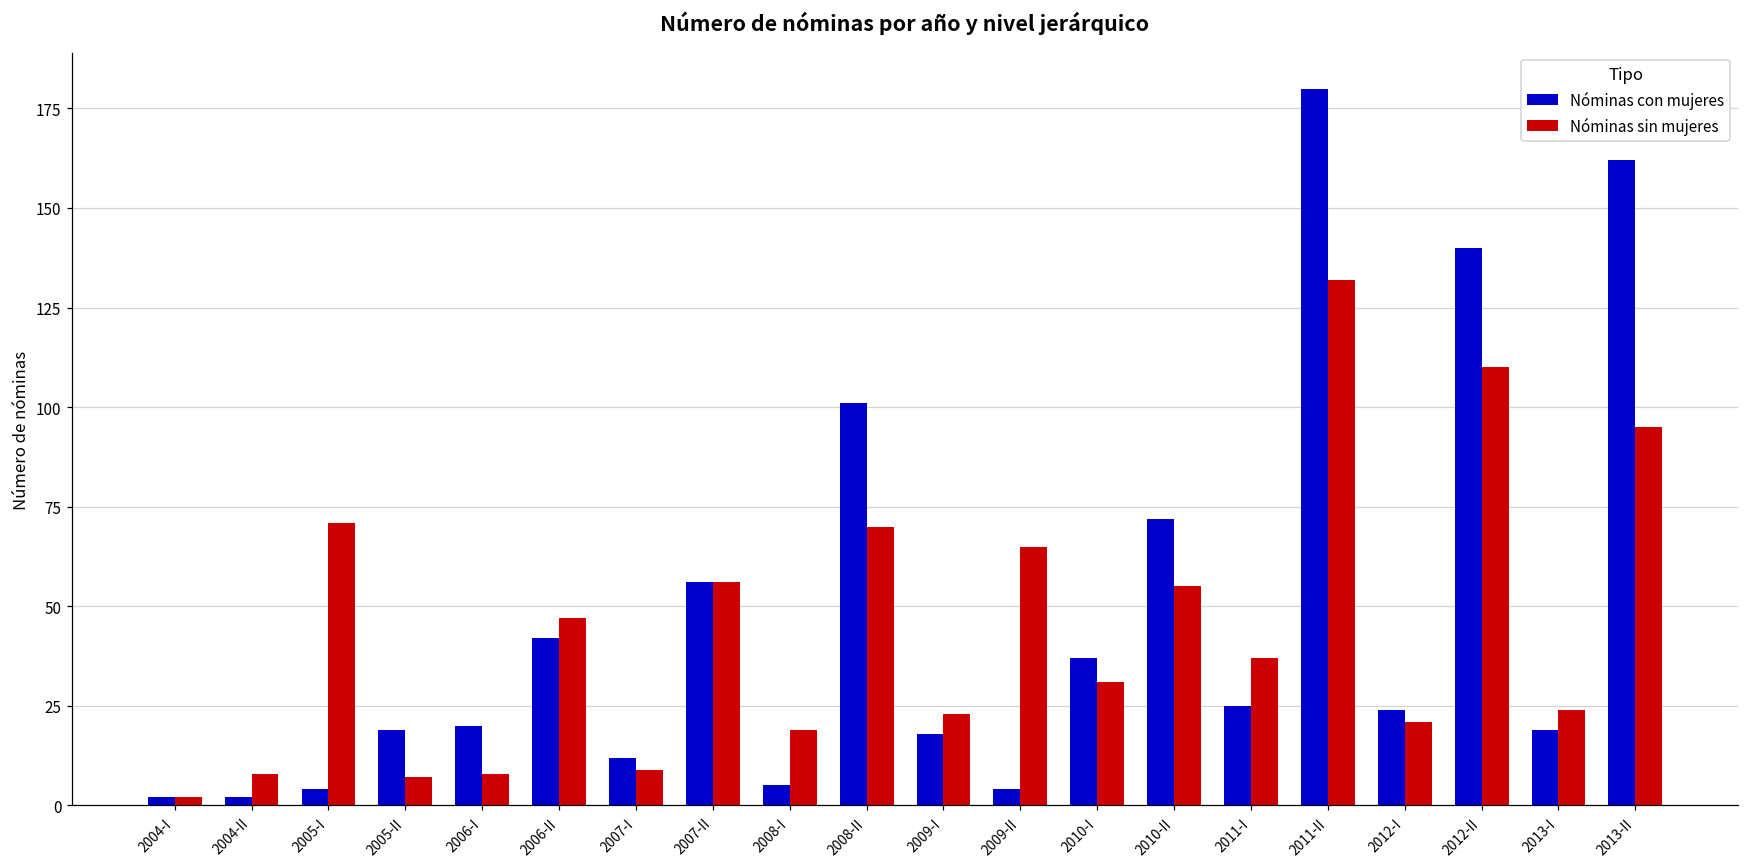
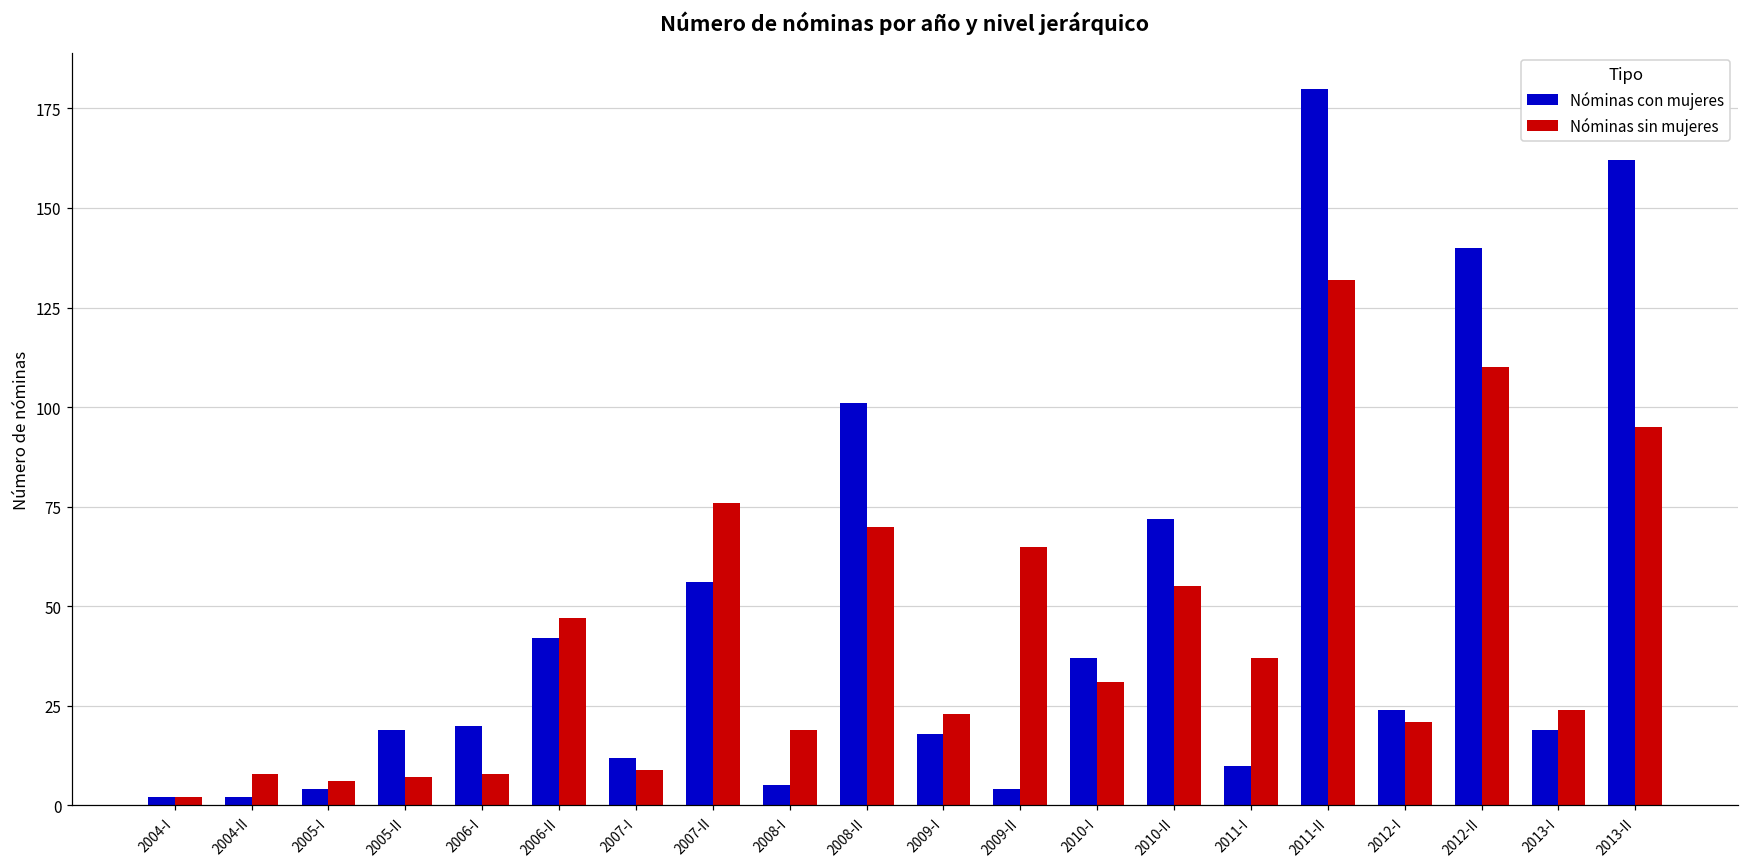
Nóminas sin mujeres, 2005-I: 71 -> 6
Nóminas sin mujeres, 2007-II: 56 -> 76
Nóminas con mujeres, 2011-I: 25 -> 10
